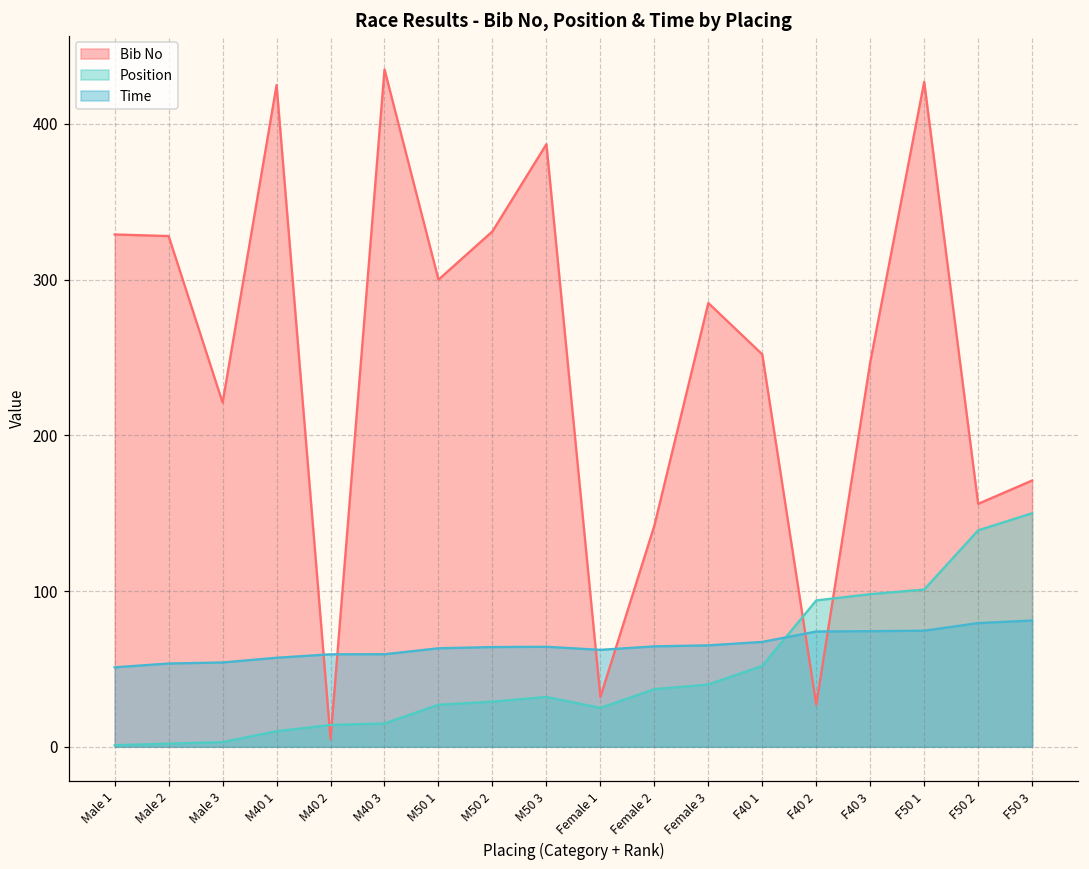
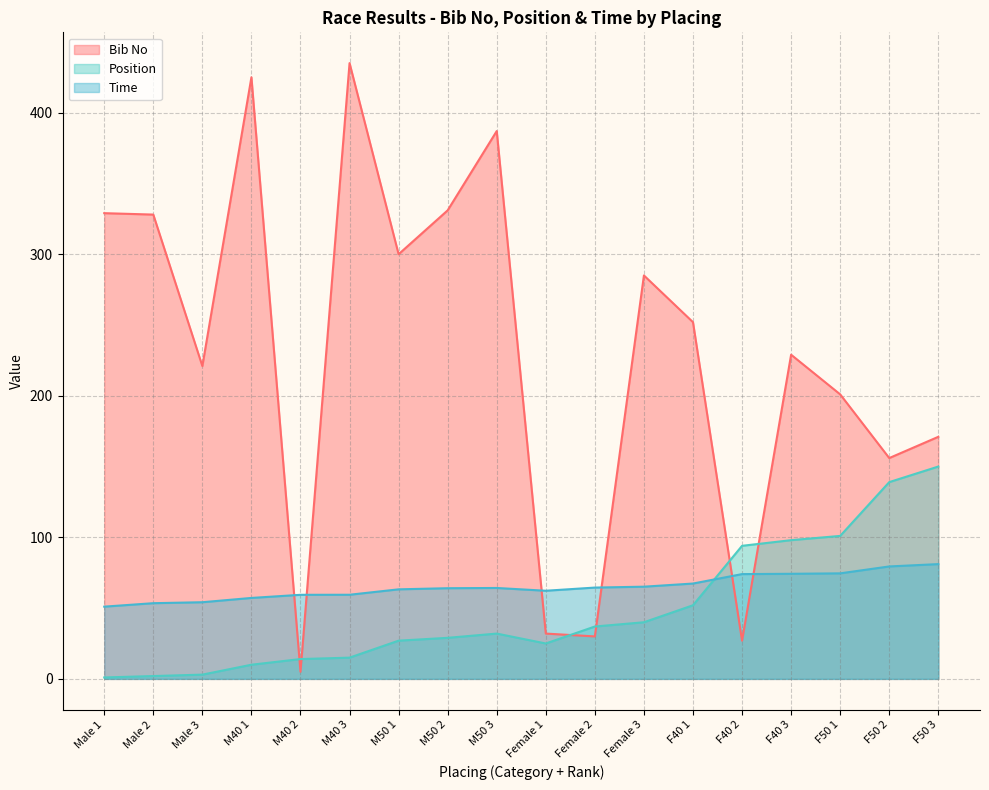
Bib No, Female 2: 142 -> 30
Bib No, F40 3: 247 -> 229
Bib No, F50 1: 427 -> 201
